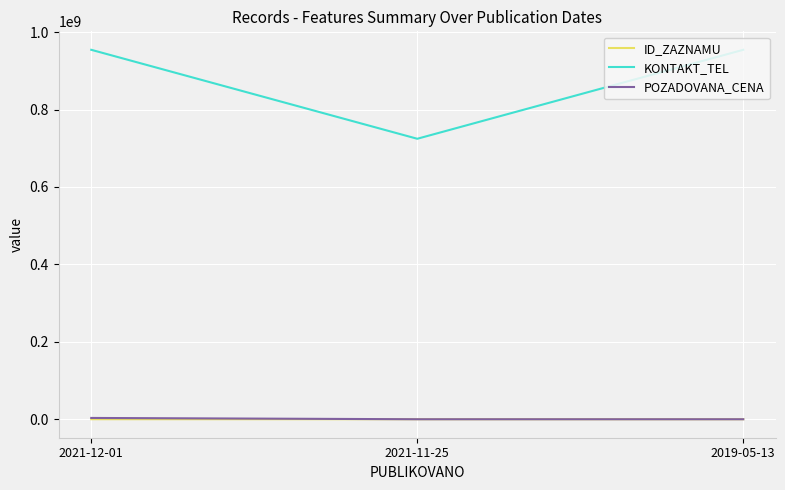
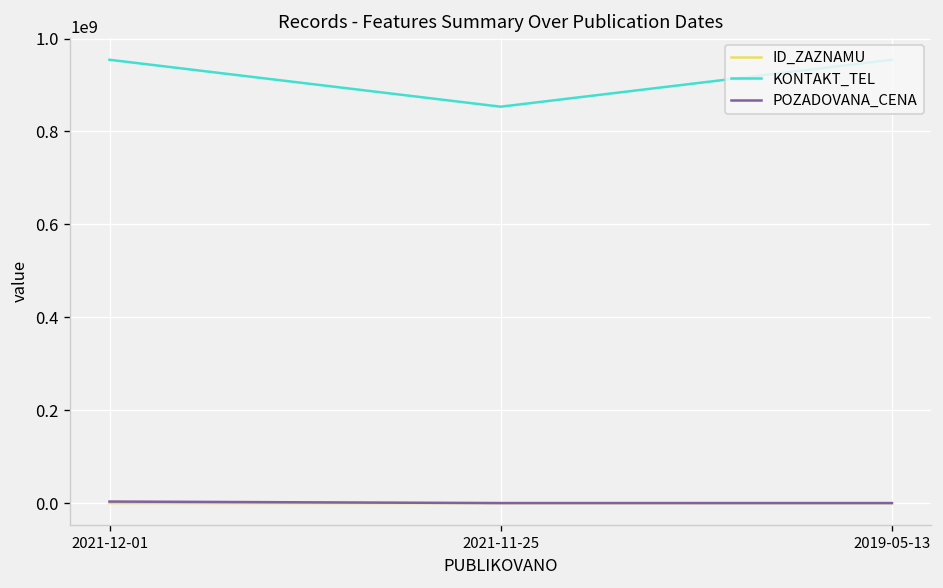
KONTAKT_TEL, 2021-11-25: 720000000 -> 850000000
